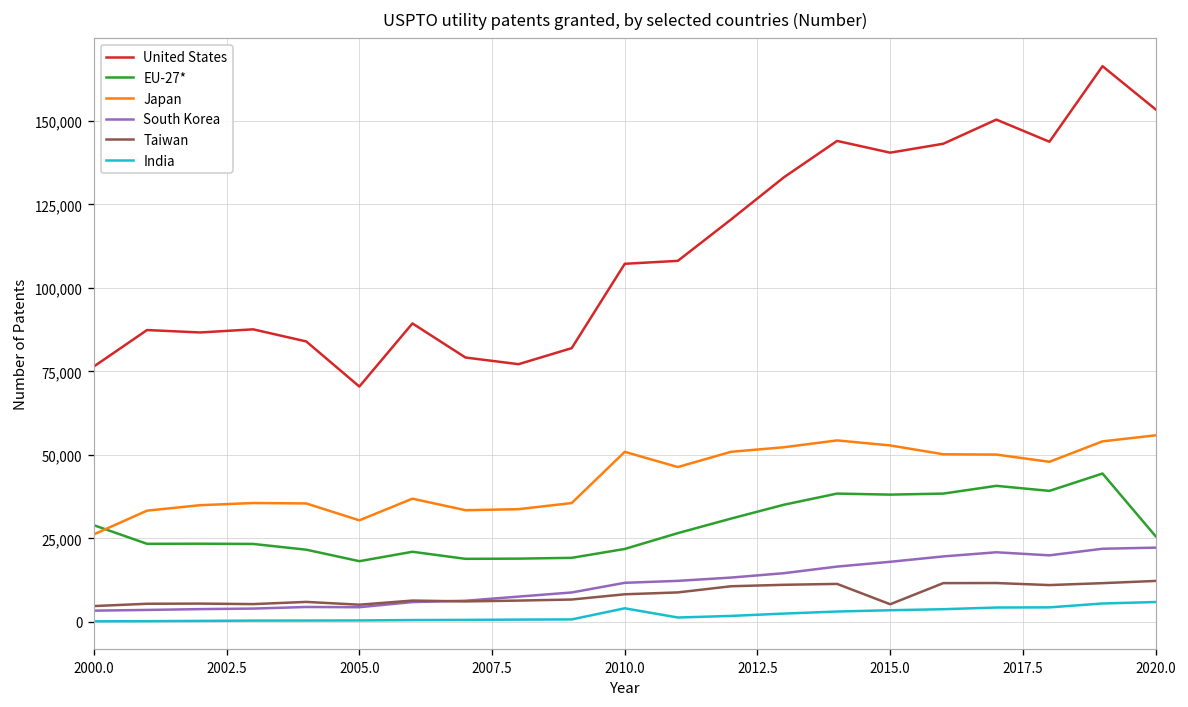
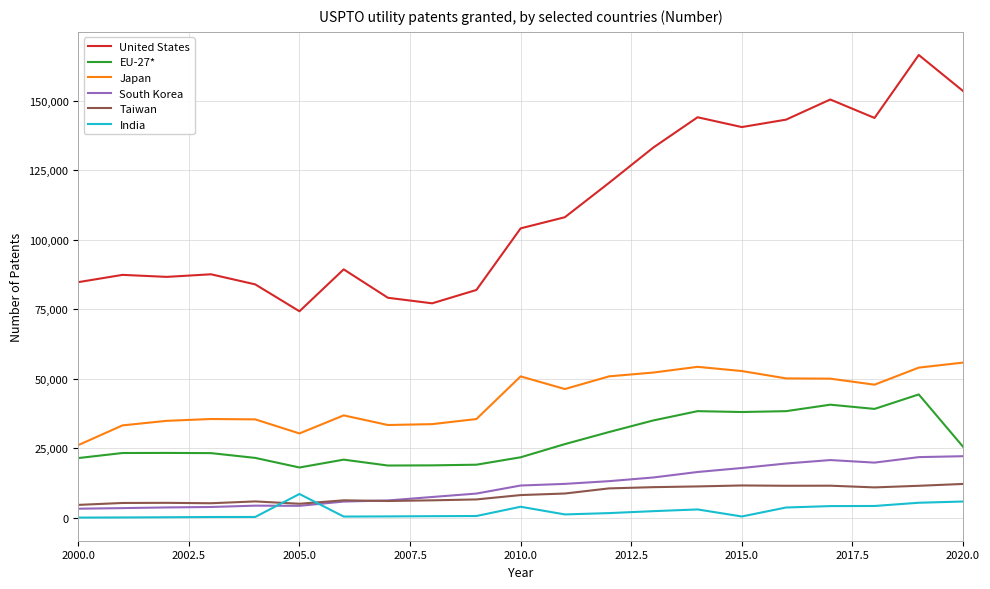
United States, 2000.0: 76,000 -> 85,000
EU-27*, 2000.0: 29,000 -> 22,000
United States, 2005.0: 70,000 -> 74,000
India, 2005.0: 0 -> 9,000
United States, 2010.0: 107,000 -> 104,000
Taiwan, 2015.0: 5,000 -> 12,000
India, 2015.0: 3,000 -> 1,000
